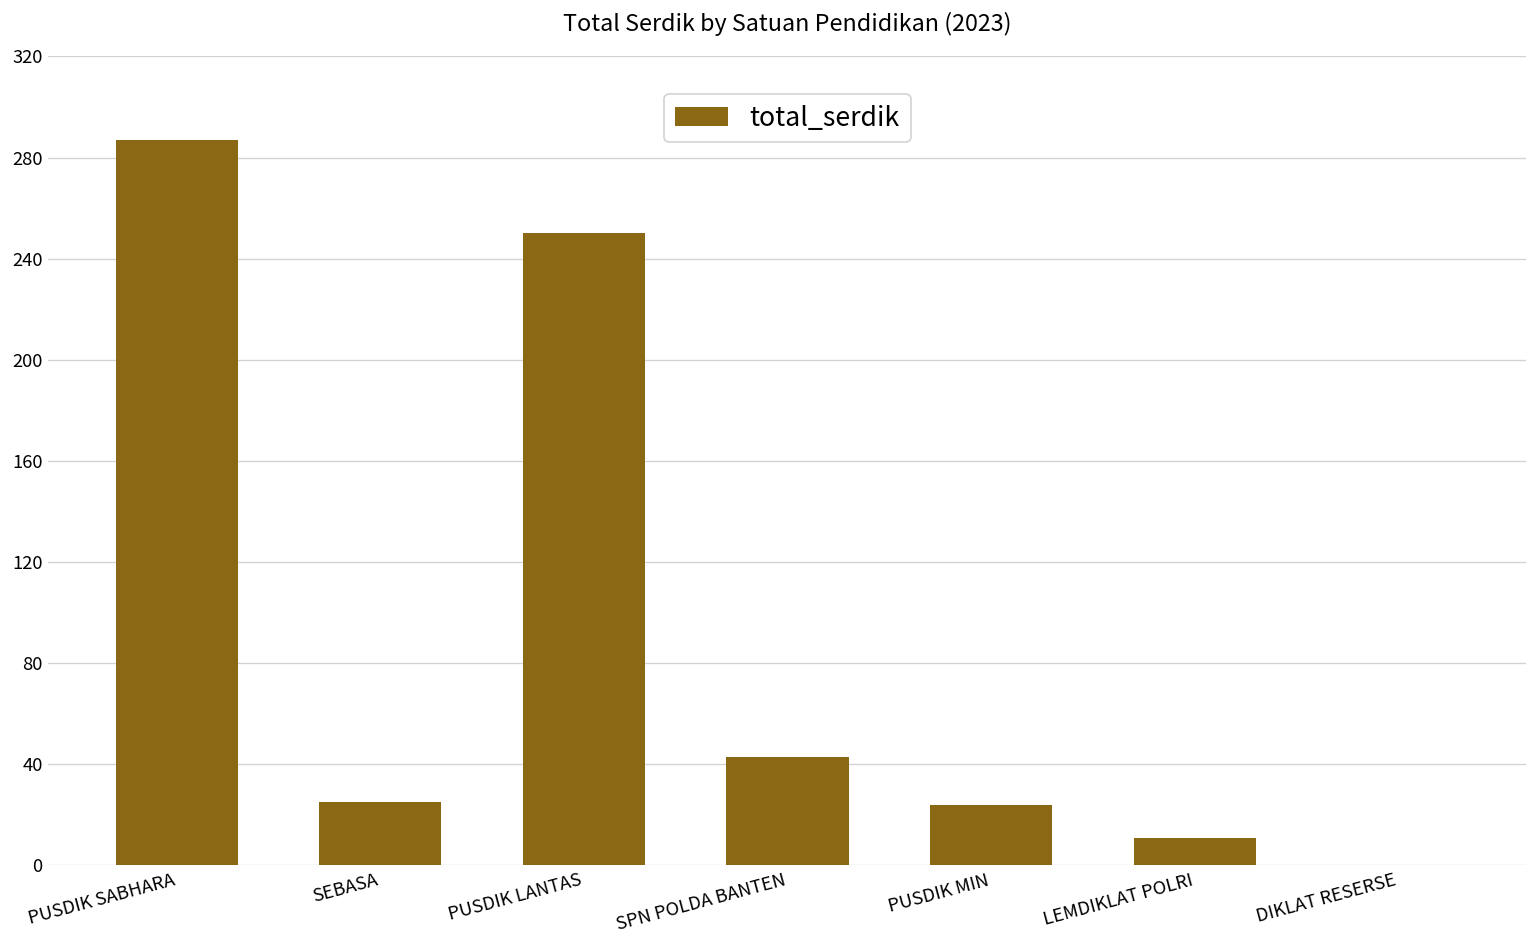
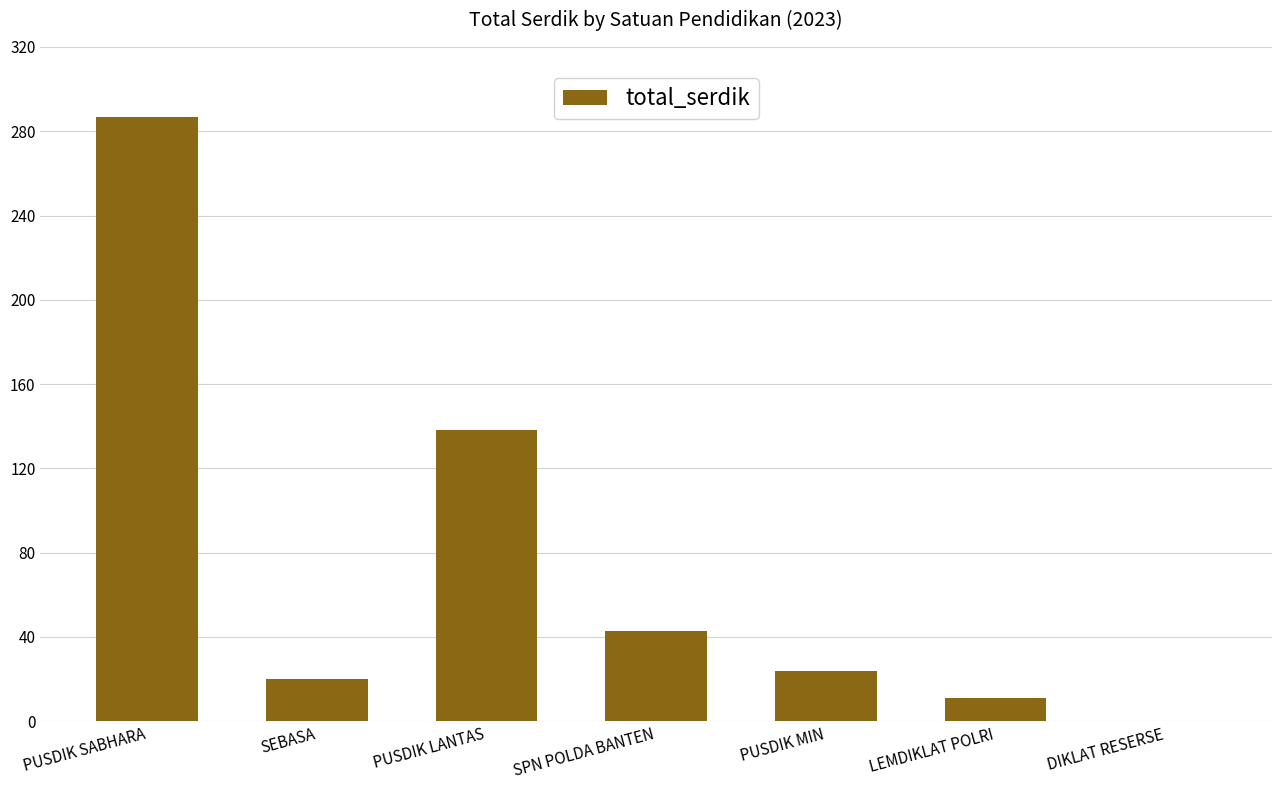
SEBASA: 25 -> 20
PUSDIK LANTAS: 250 -> 138
